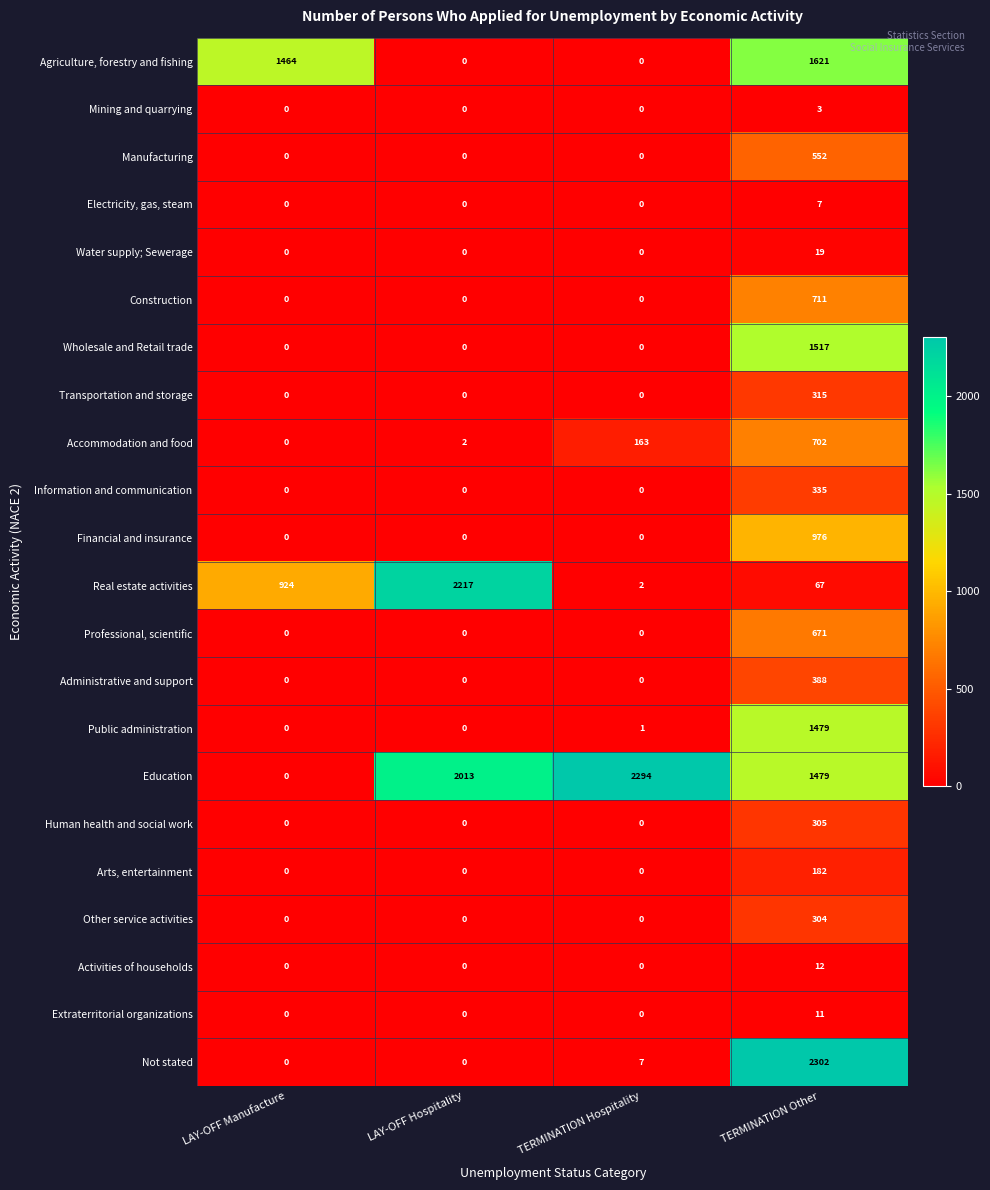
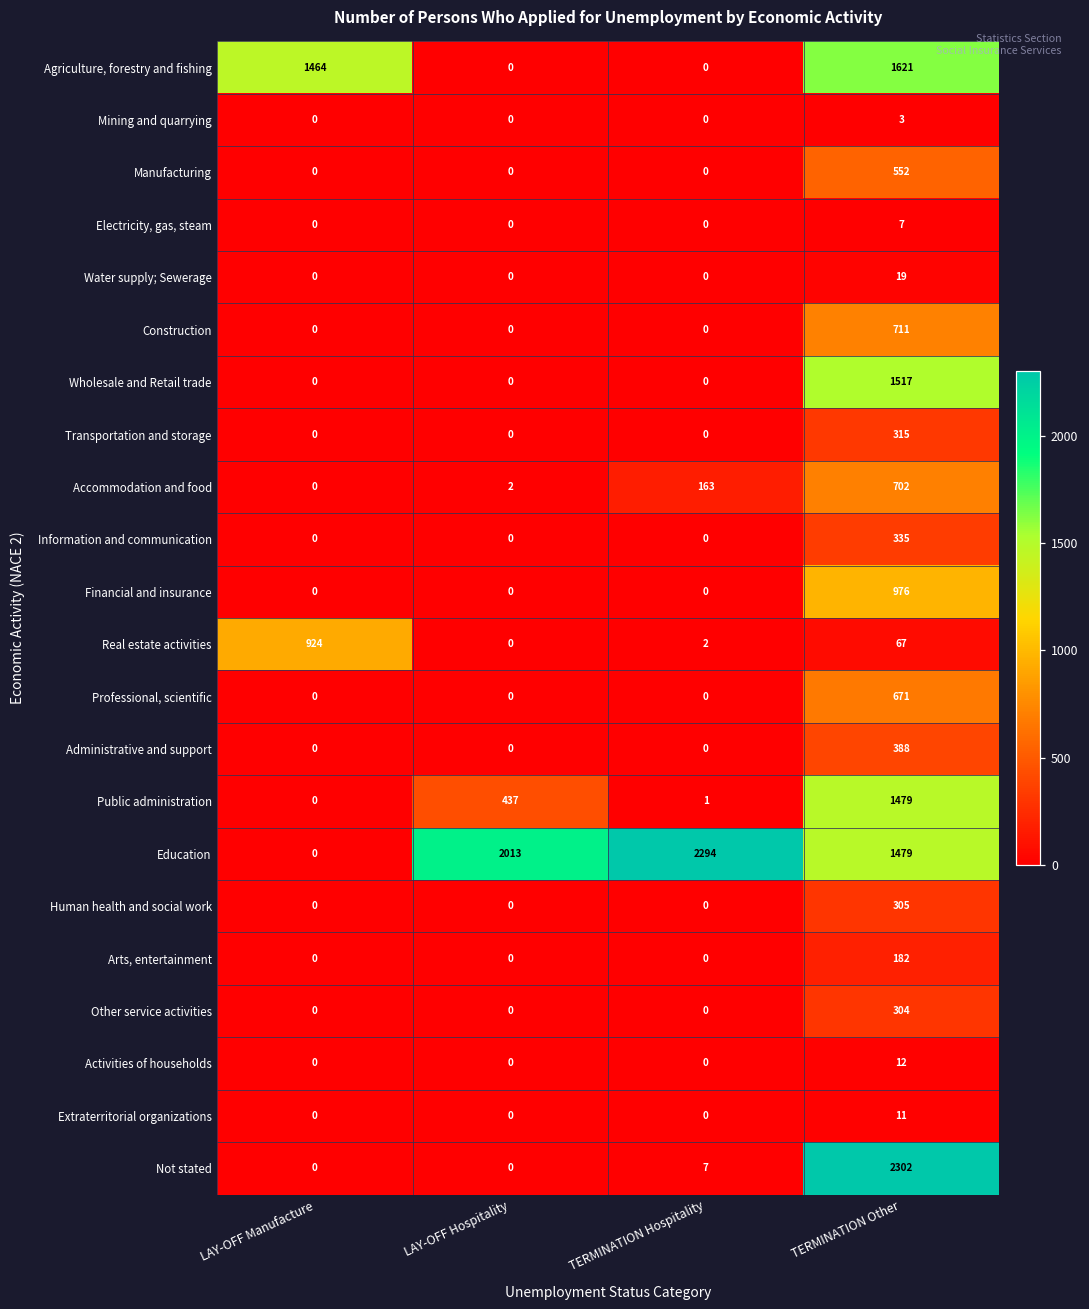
Real estate activities, LAY-OFF Hospitality: 2217 -> 0
Public administration, LAY-OFF Hospitality: 0 -> 437
